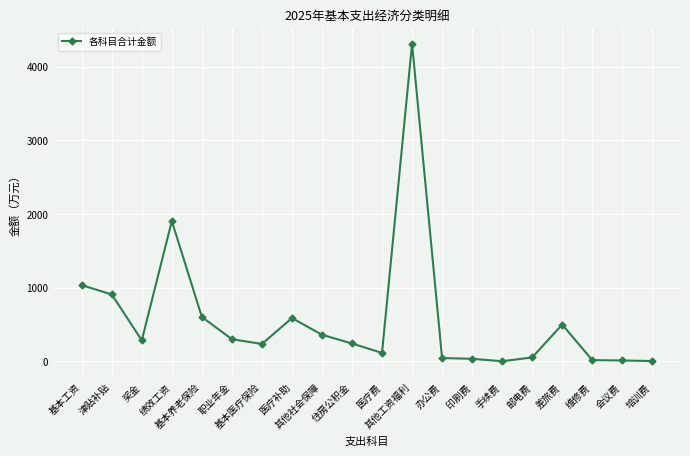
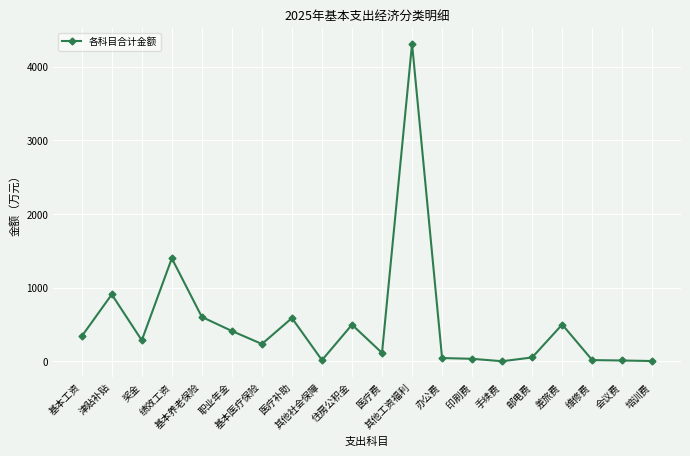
基本工资: 1000 -> 300
绩效工资: 1900 -> 1400
职业年金: 300 -> 400
其他社会保障: 400 -> 0
住房公积金: 200 -> 500
